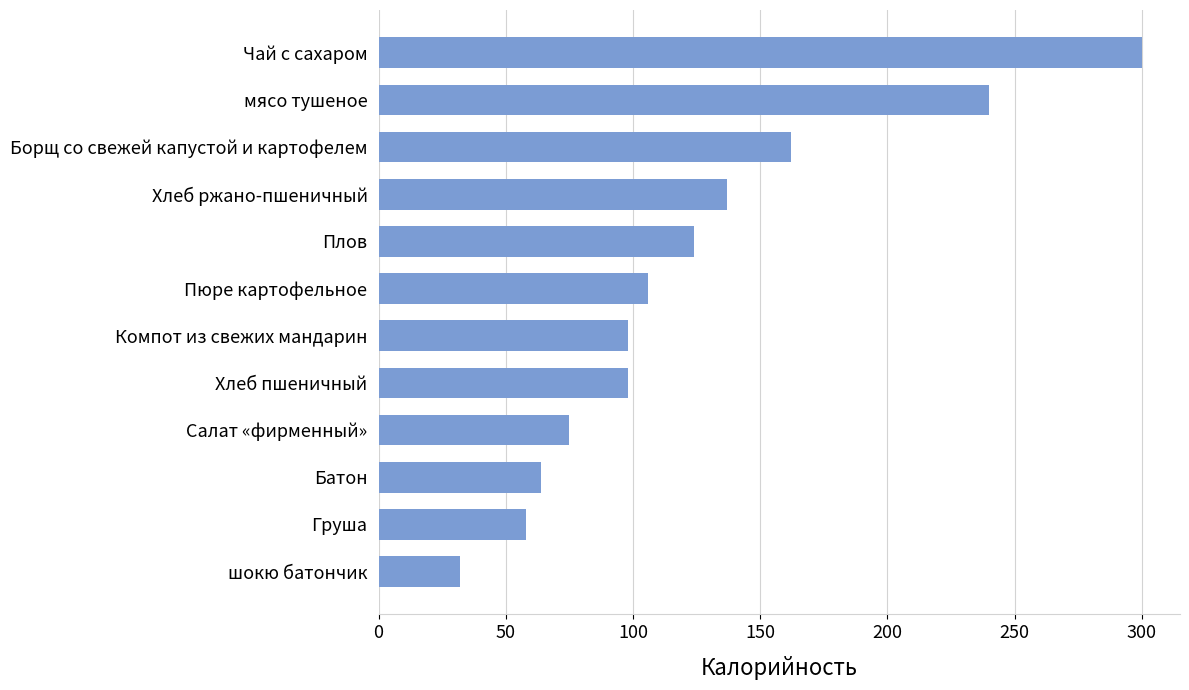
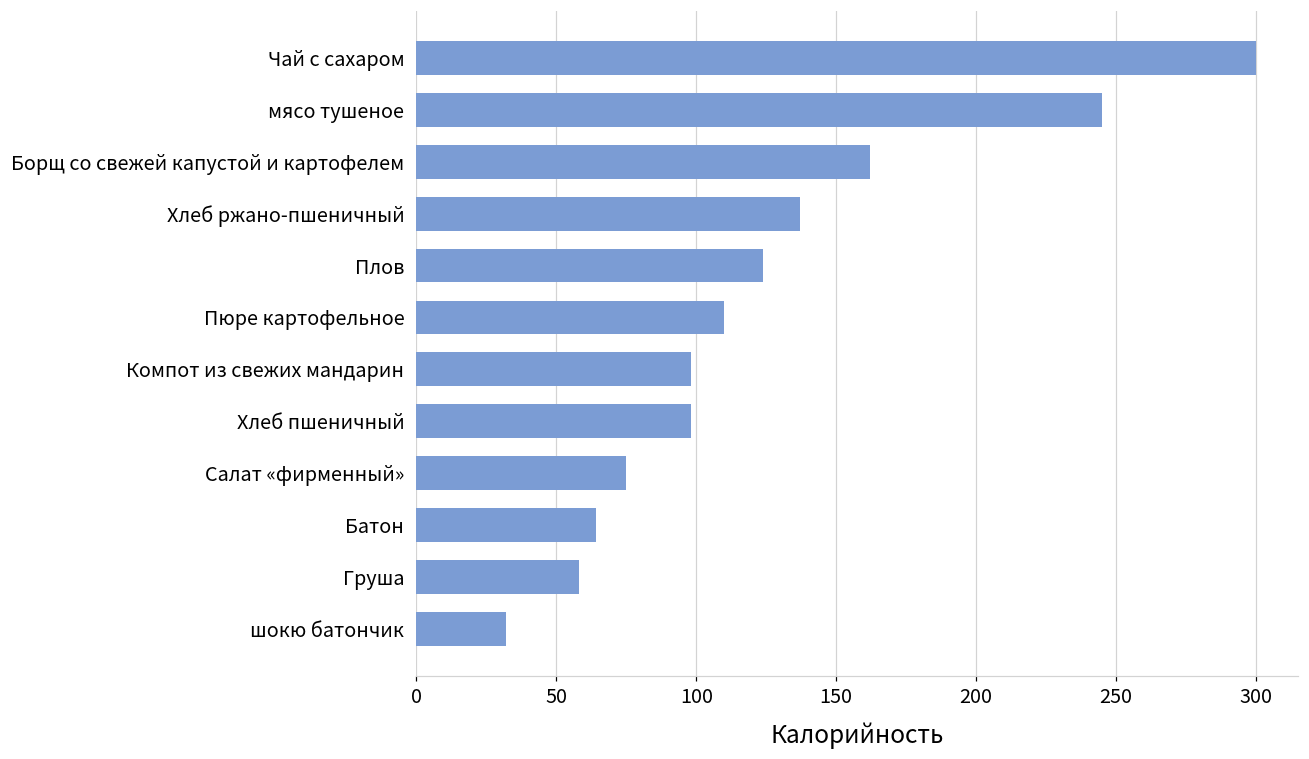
мясо тушеное: 240 -> 245
Пюре картофельное: 106 -> 110
